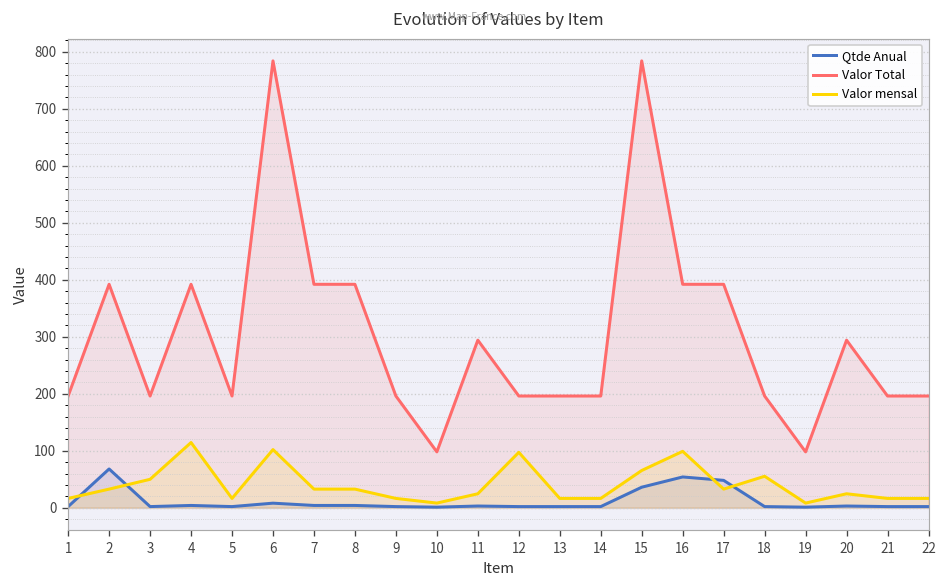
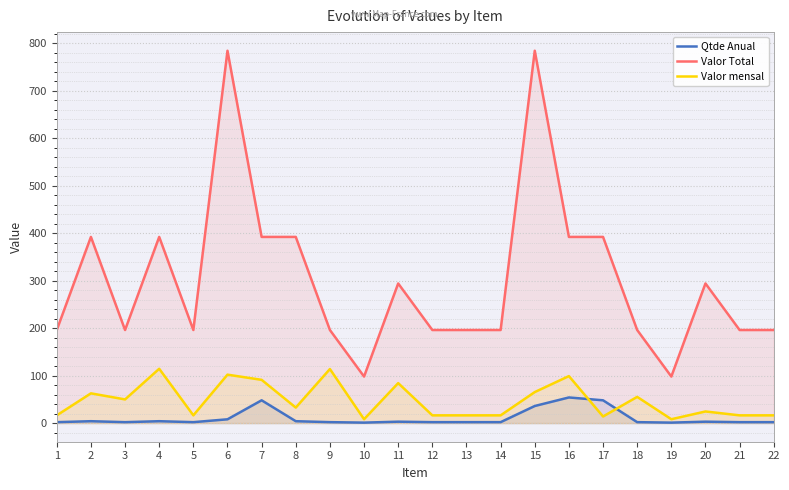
Qtde Anual, 2: 70 -> 0
Valor mensal, 2: 30 -> 60
Qtde Anual, 7: 0 -> 50
Valor mensal, 7: 30 -> 90
Valor mensal, 9: 20 -> 110
Valor mensal, 11: 20 -> 80
Valor mensal, 12: 100 -> 20
Valor mensal, 17: 30 -> 10
